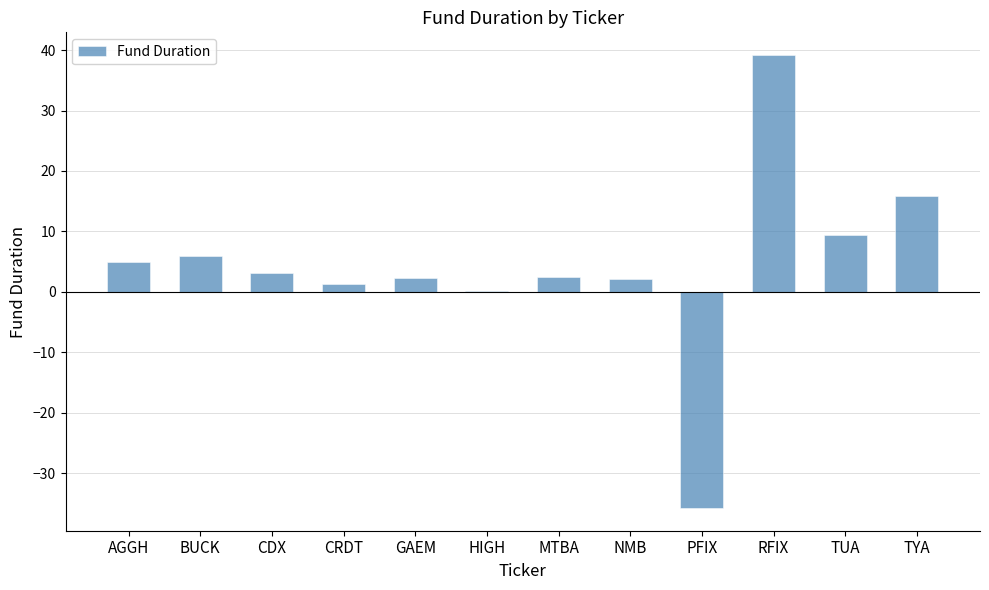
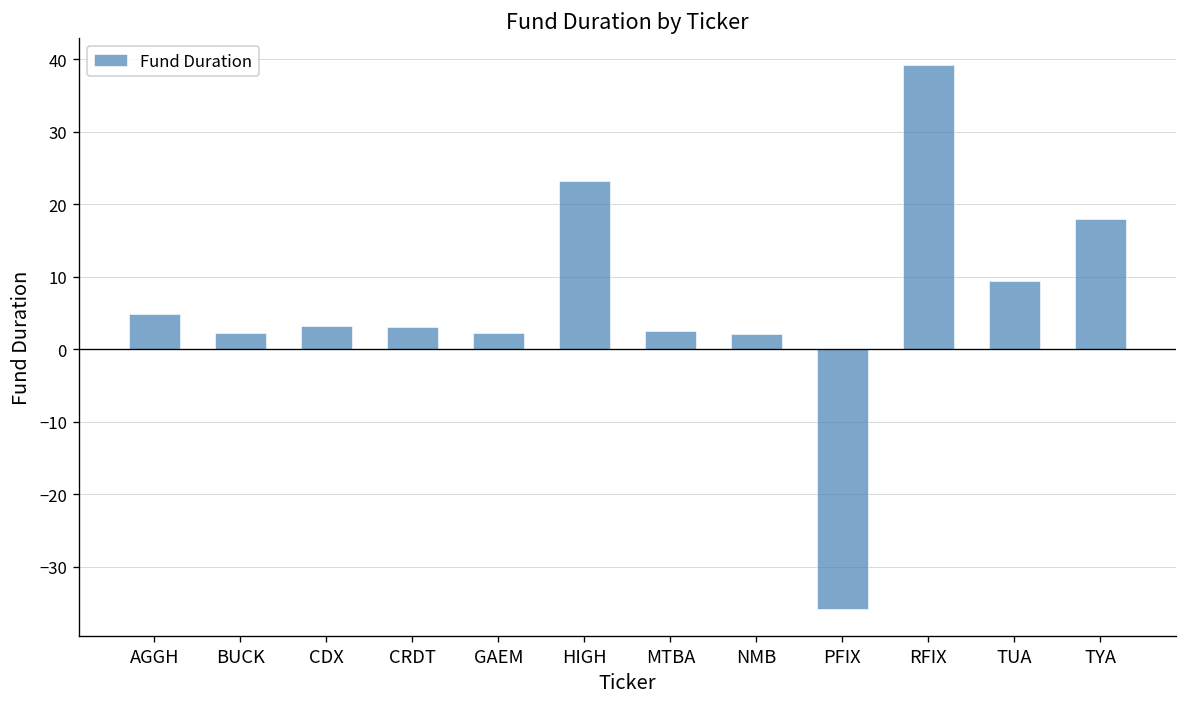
BUCK: 6 -> 2
CRDT: 1 -> 3
HIGH: 0 -> 23
TYA: 16 -> 18
